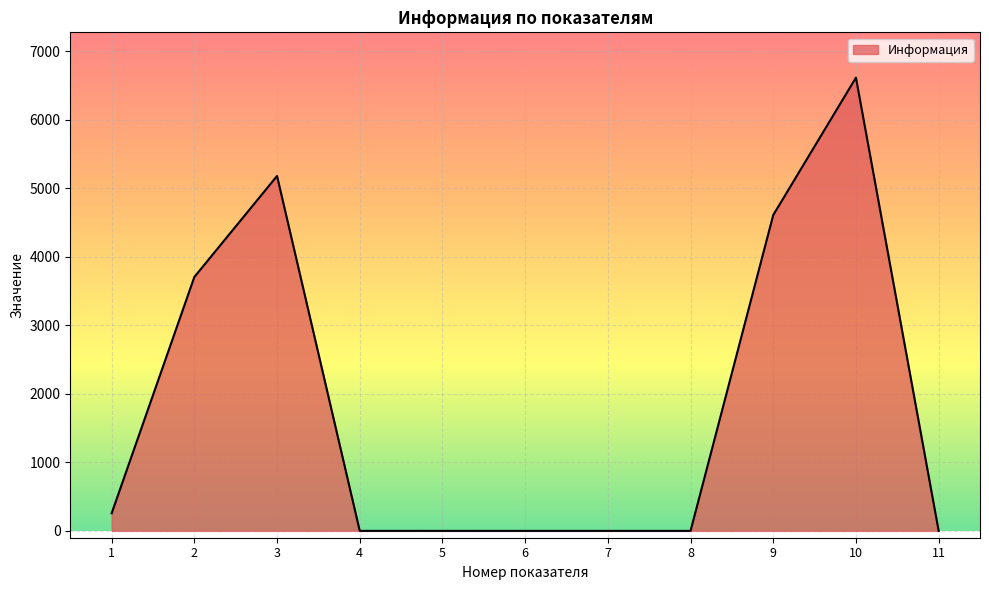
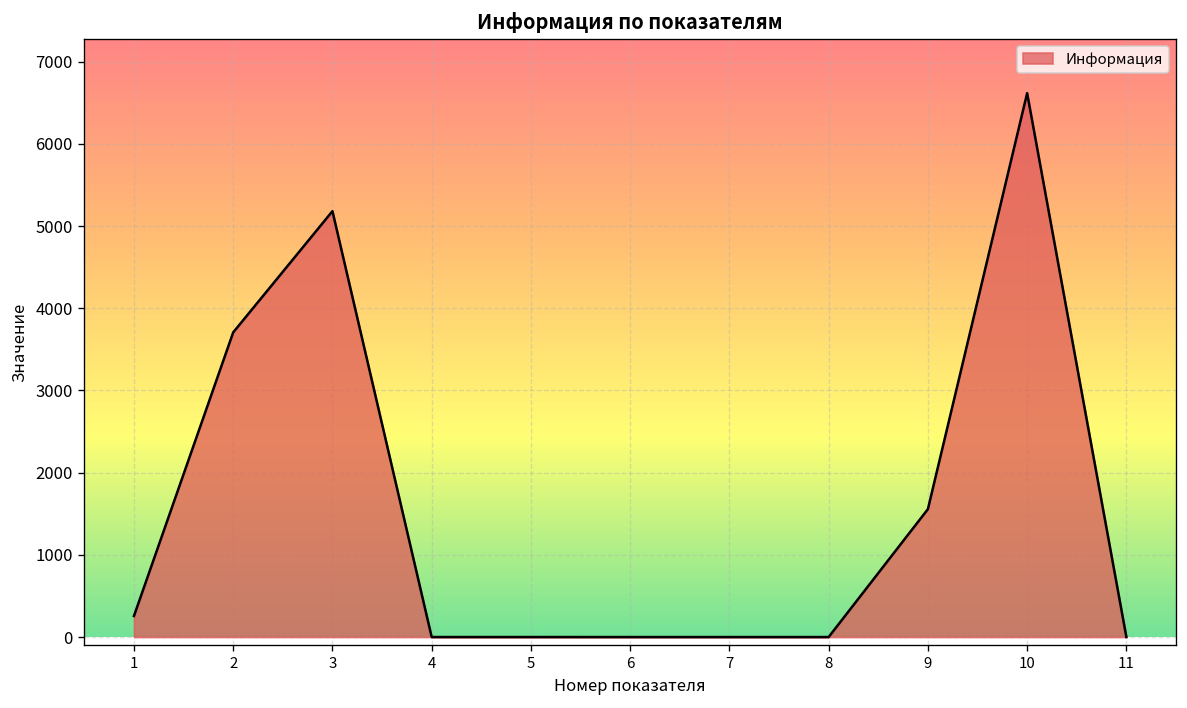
9: 4600 -> 1600
